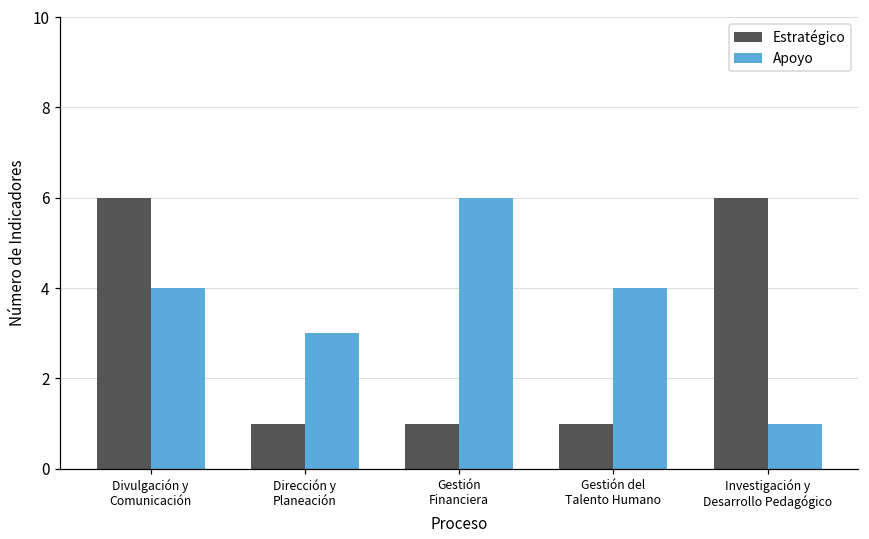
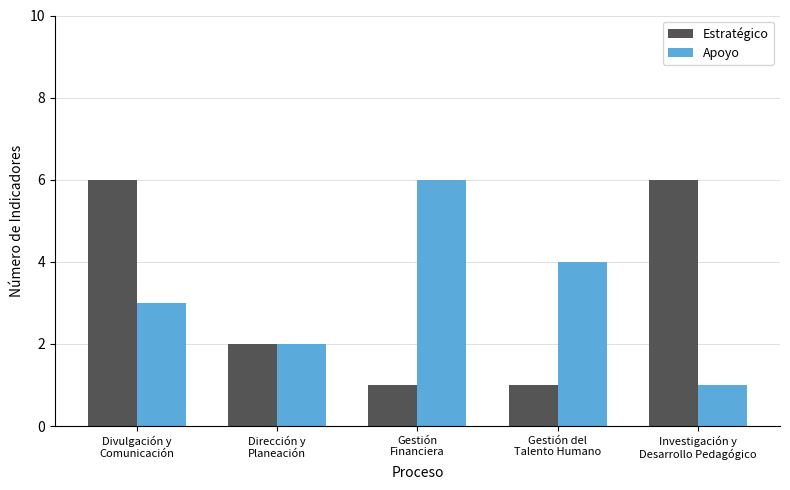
Apoyo, Divulgación y Comunicación: 4 -> 3
Estratégico, Dirección y Planeación: 1 -> 2
Apoyo, Dirección y Planeación: 3 -> 2
